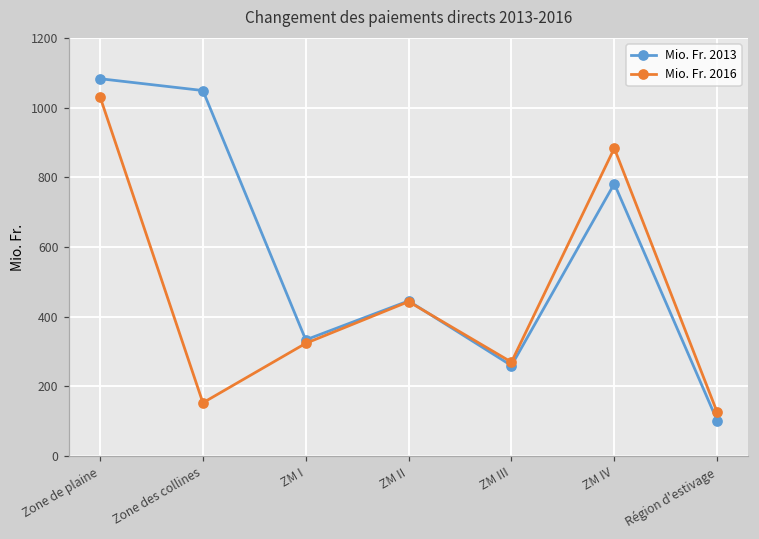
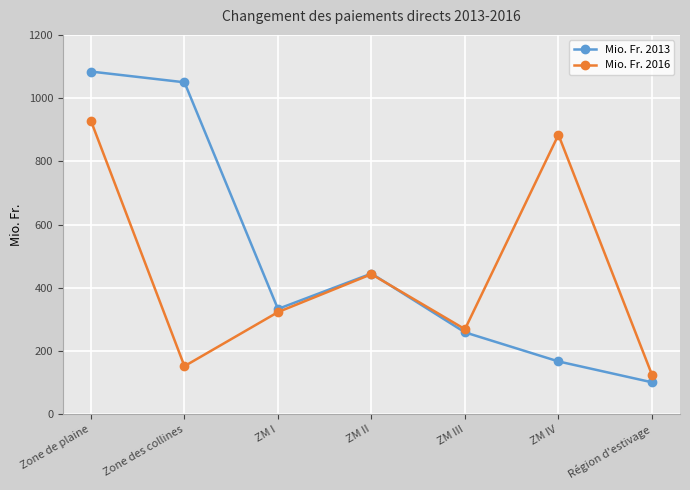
Mio. Fr. 2016, Zone de plaine: 1030 -> 930
Mio. Fr. 2013, ZM IV: 780 -> 170
